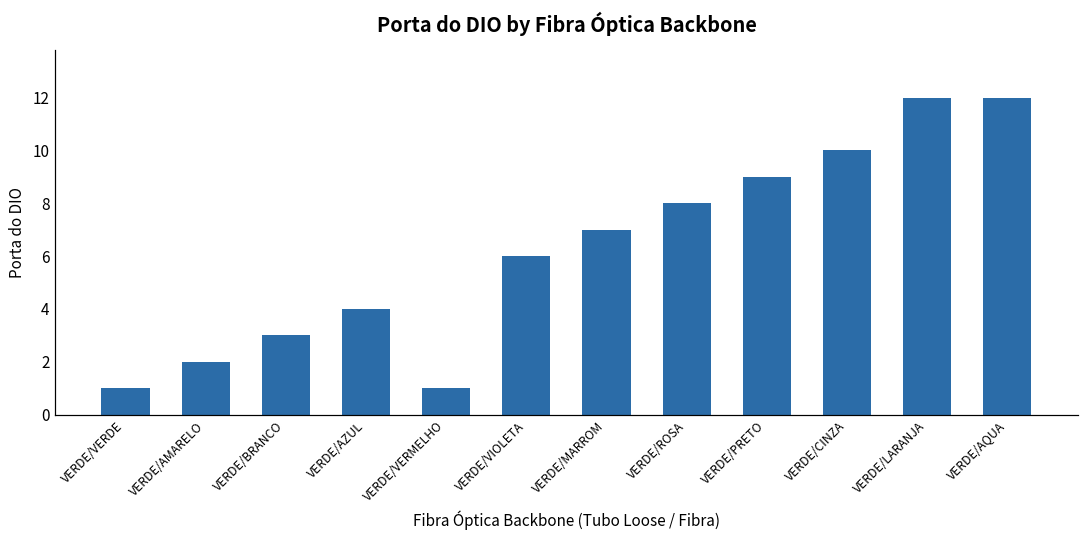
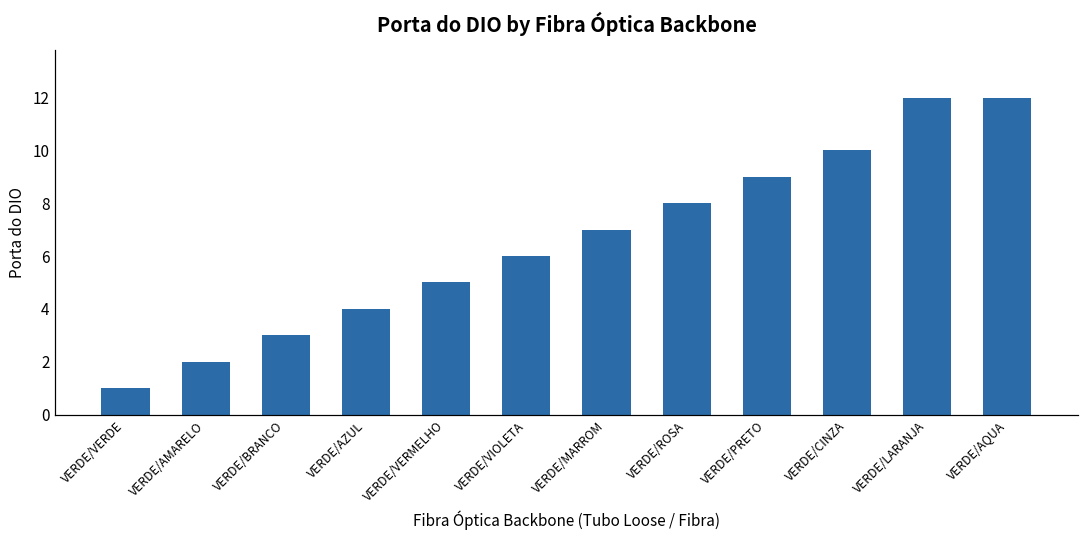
VERDE/VERMELHO: 1 -> 5
